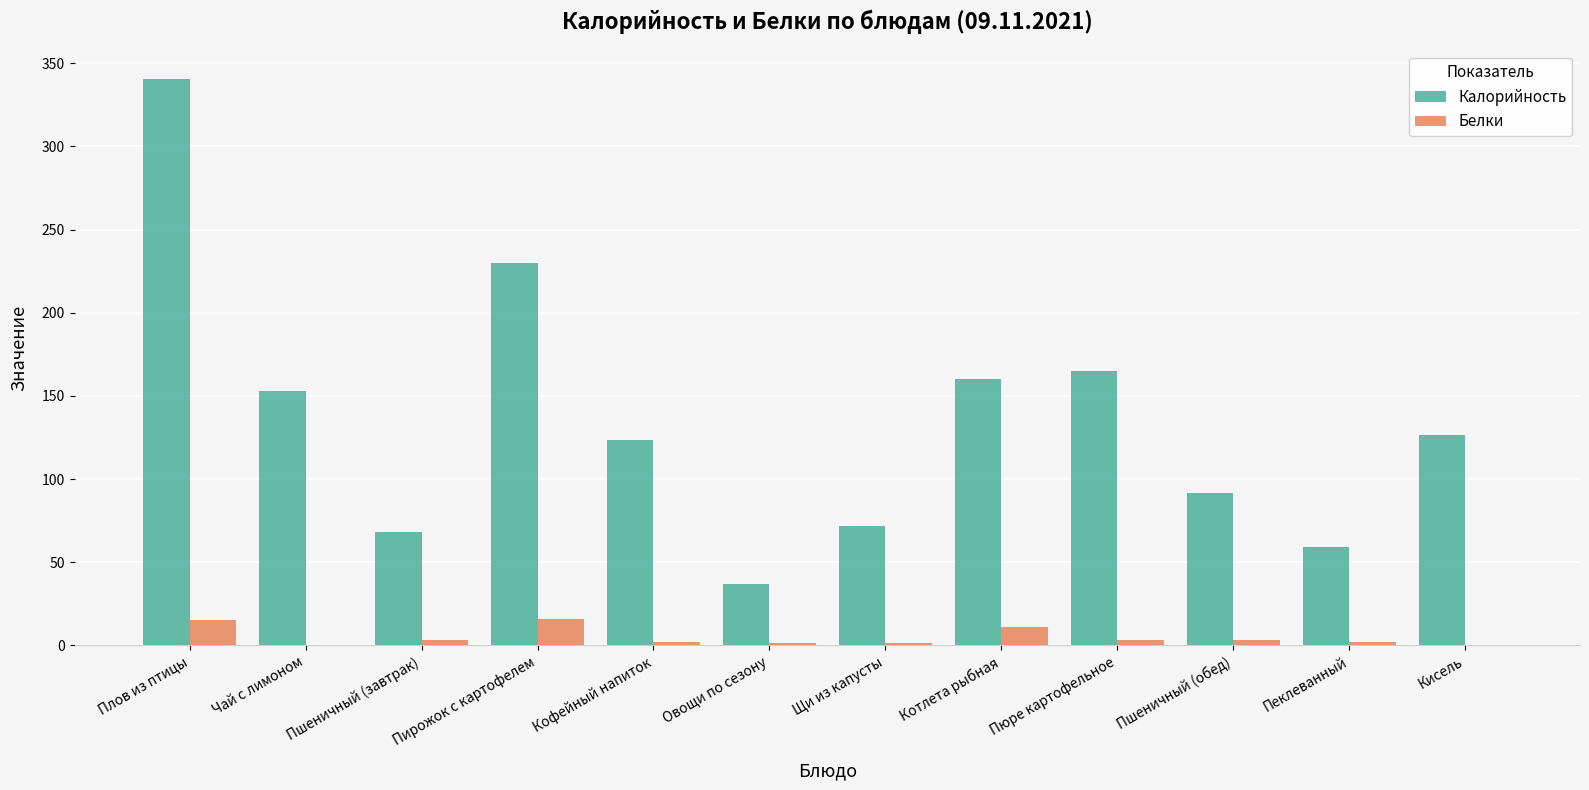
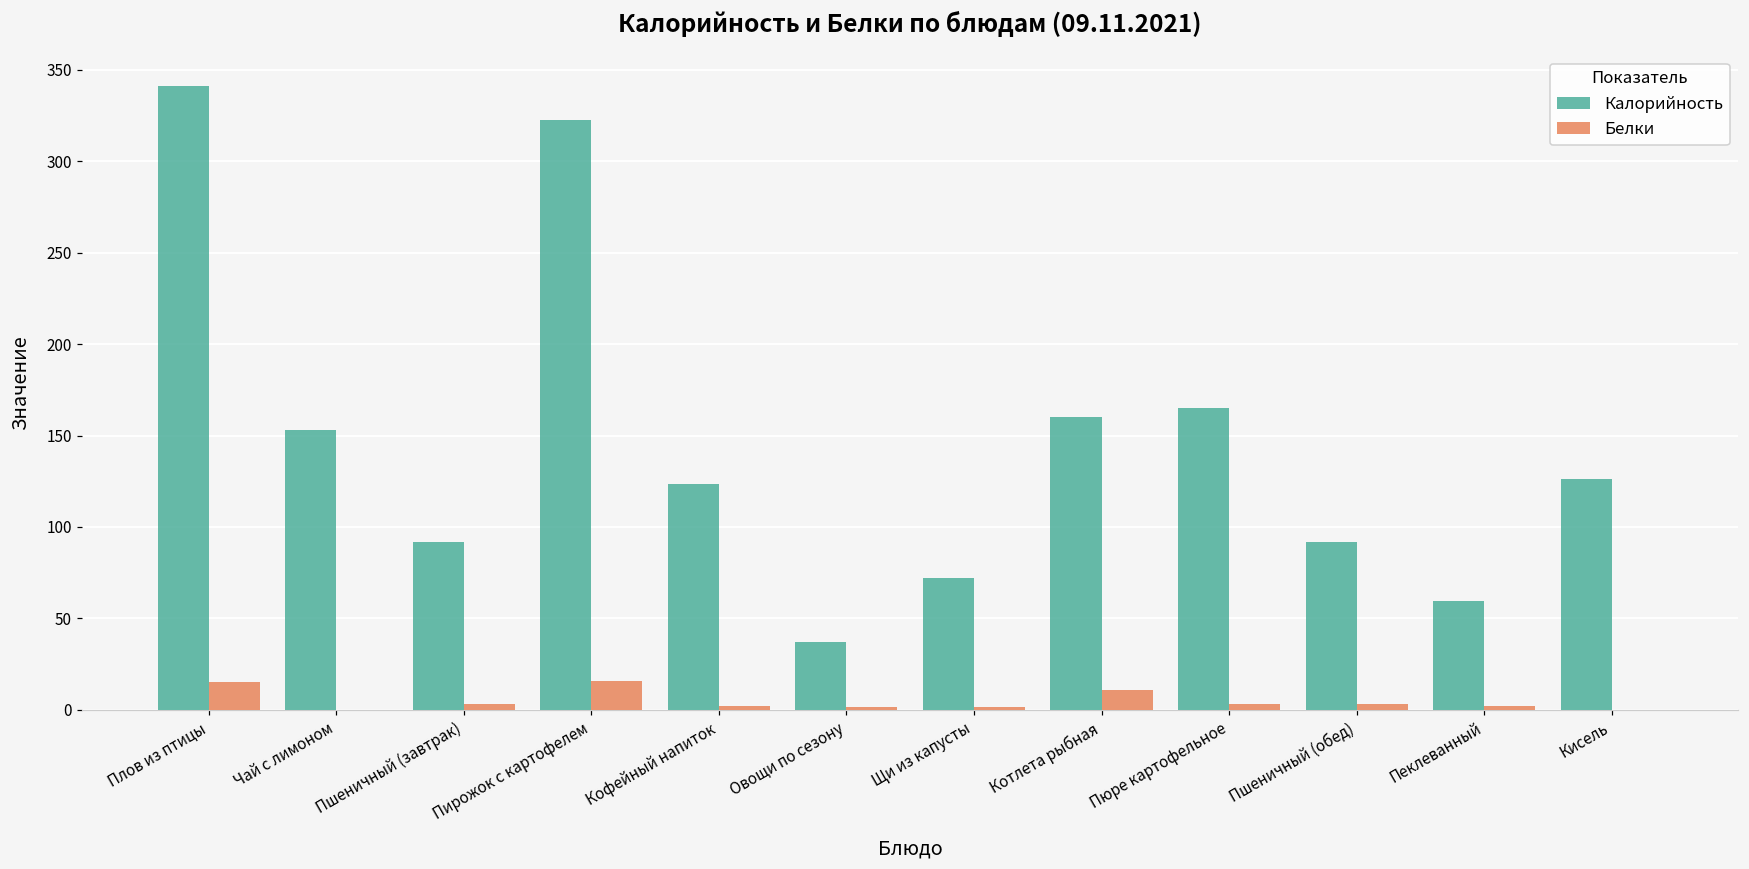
Калорийность, Пшеничный (завтрак): 68 -> 92
Калорийность, Пирожок с картофелем: 230 -> 322
